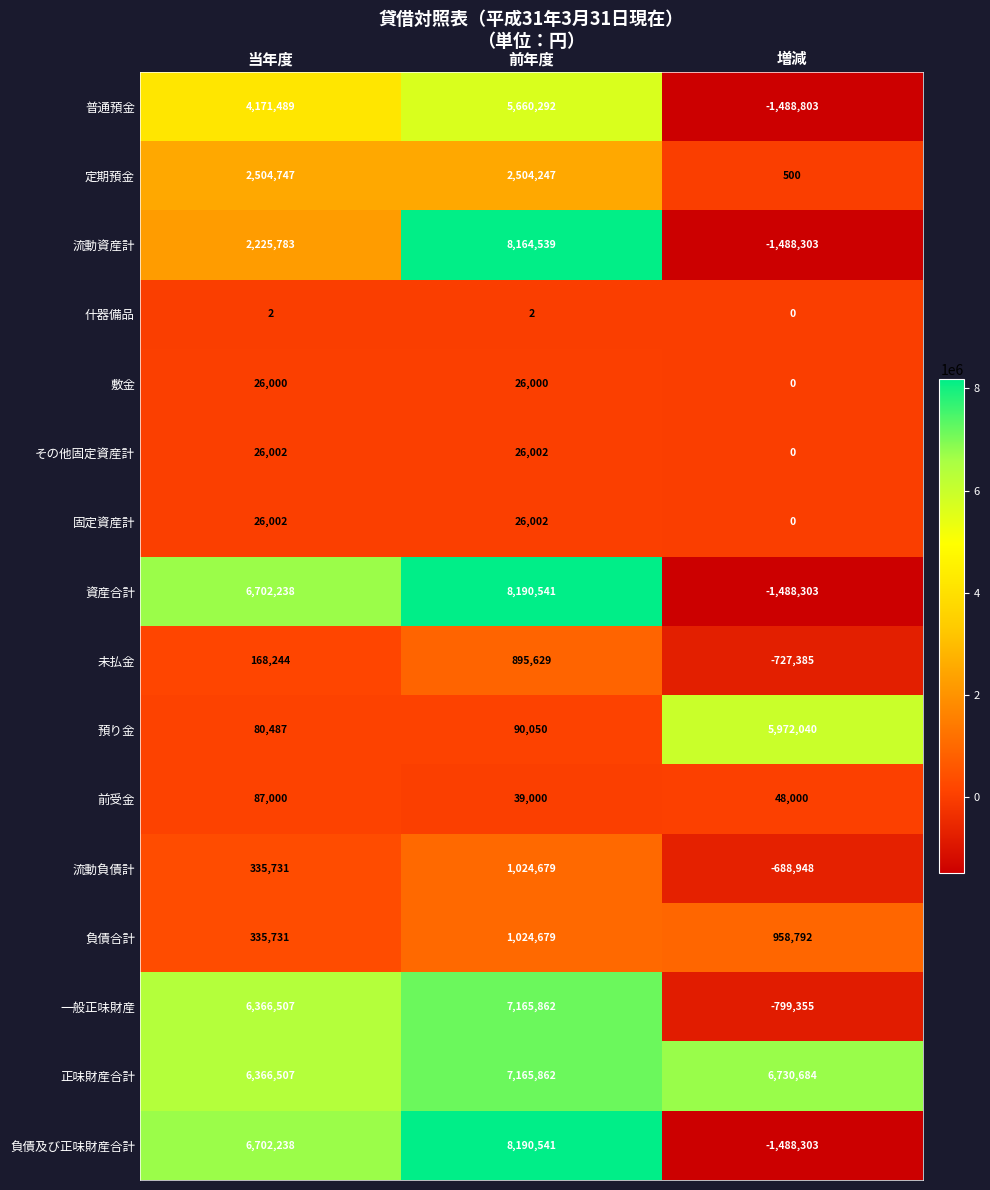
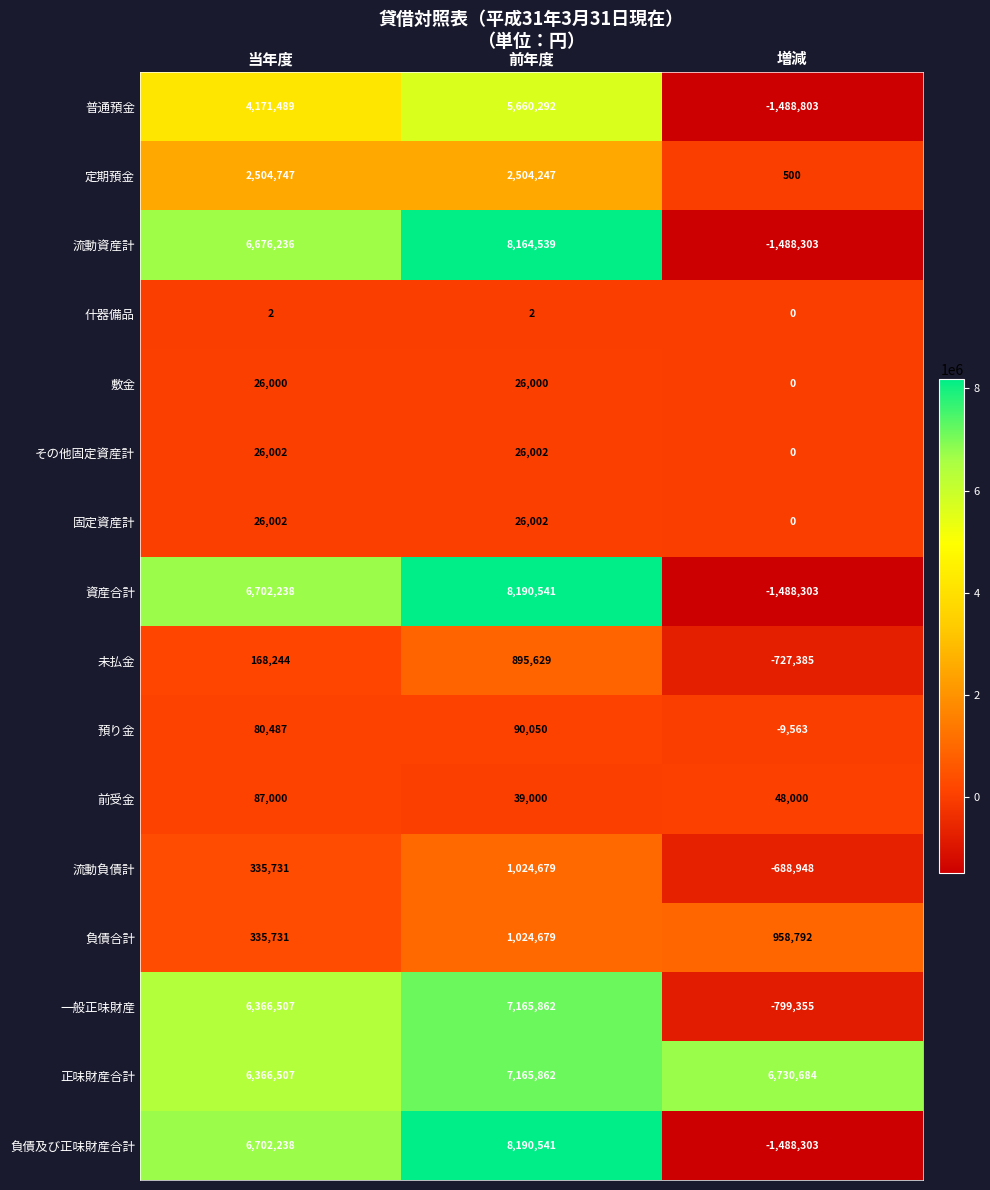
流動資産計, 当年度: 2,225,783 -> 6,676,236
預り金, 増減: 5,972,040 -> -9,563
